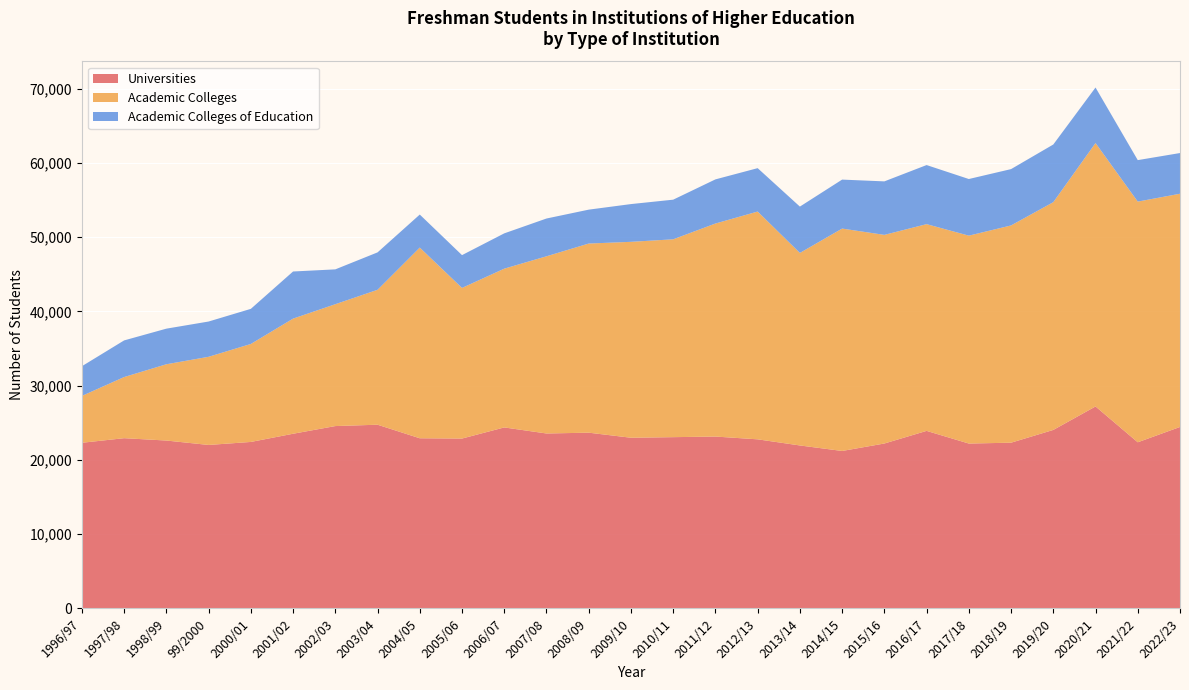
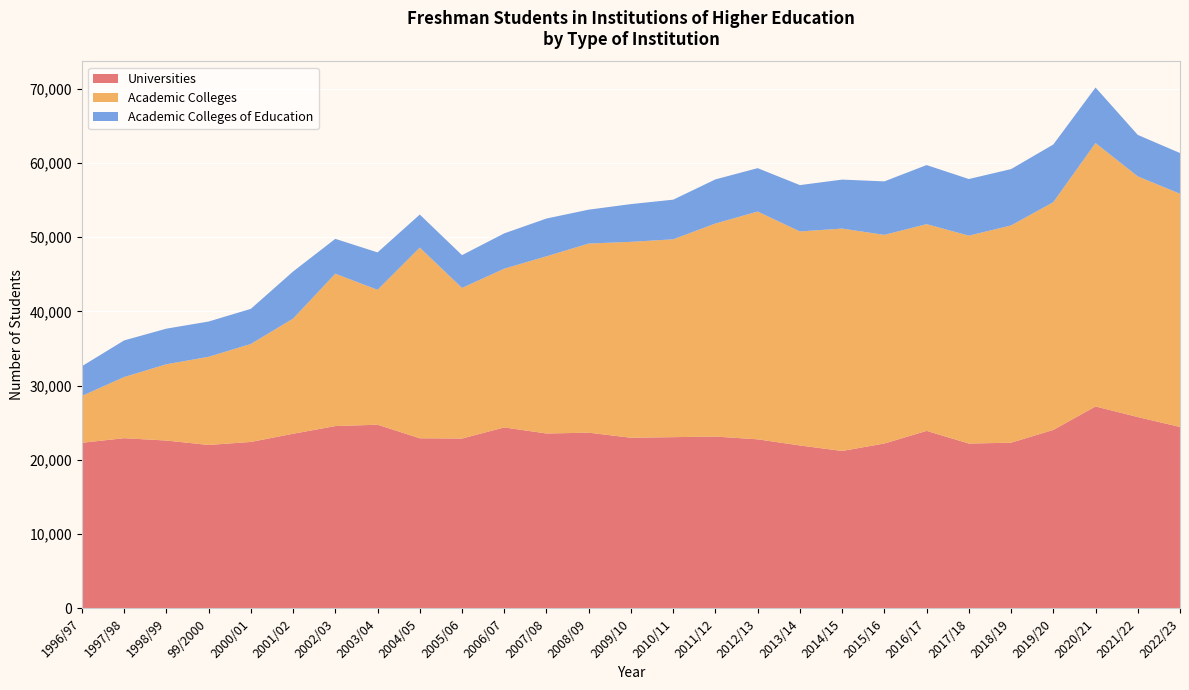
Academic Colleges, 2002/03: 16,000 -> 21,000
Academic Colleges, 2013/14: 26,000 -> 29,000
Universities, 2021/22: 22,000 -> 26,000
